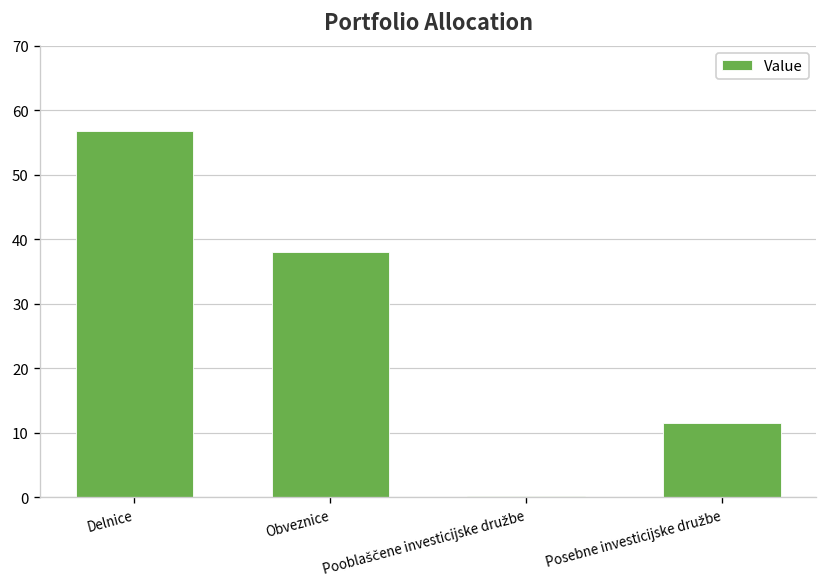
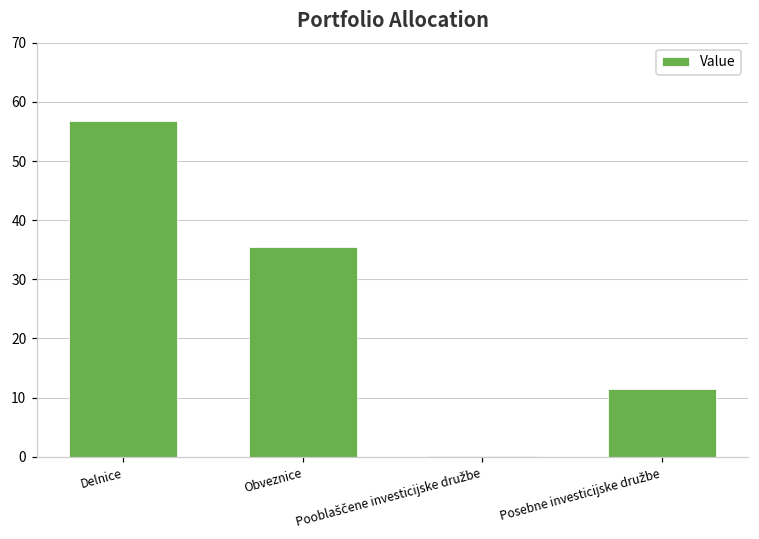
Obveznice: 38 -> 35
